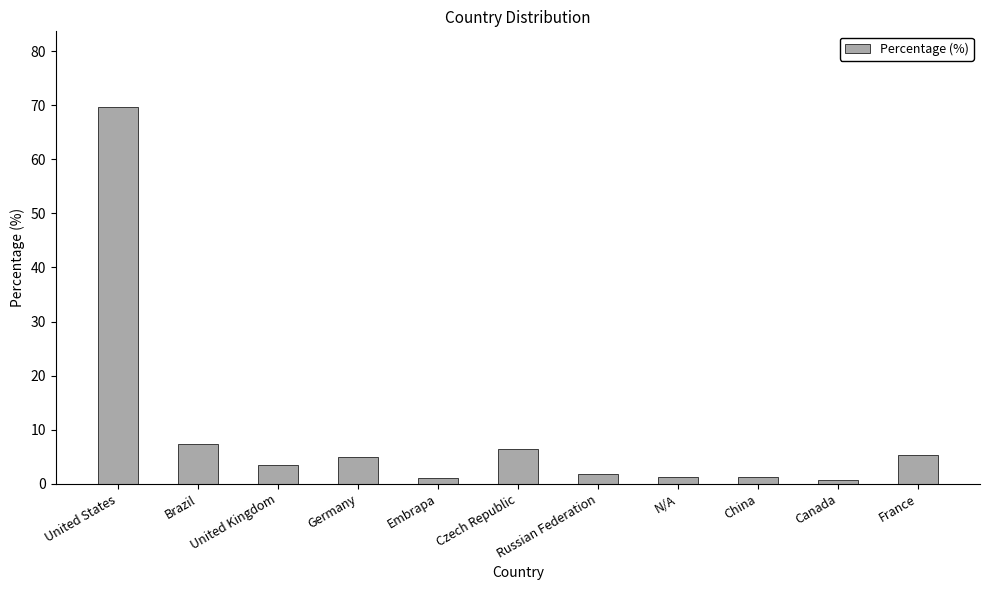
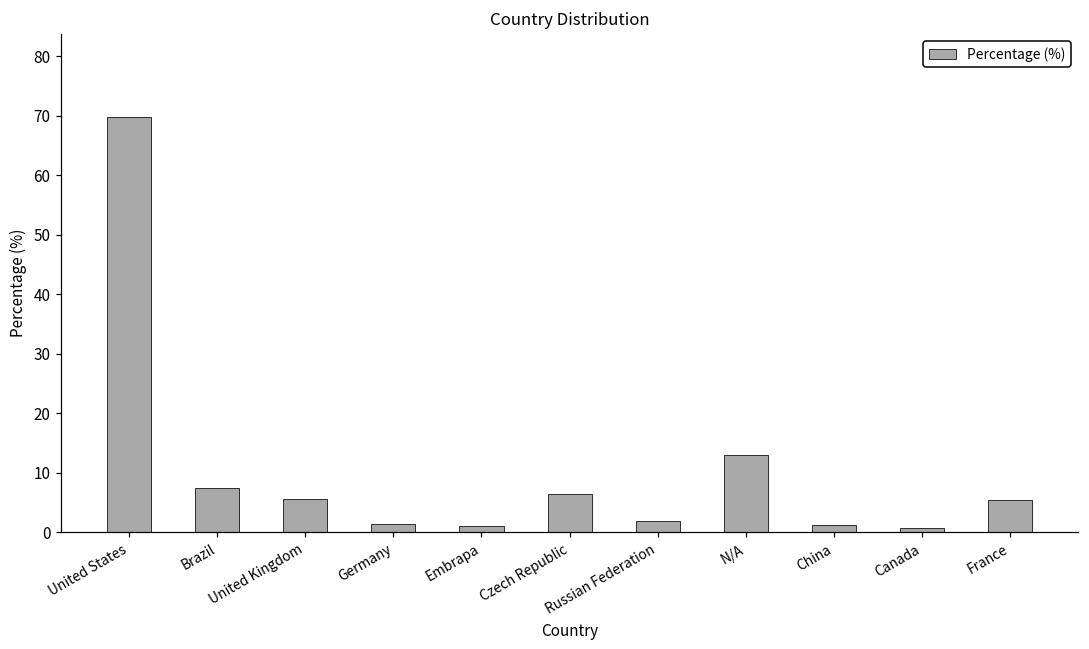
United Kingdom: 3 -> 6
Germany: 5 -> 1
N/A: 1 -> 13
